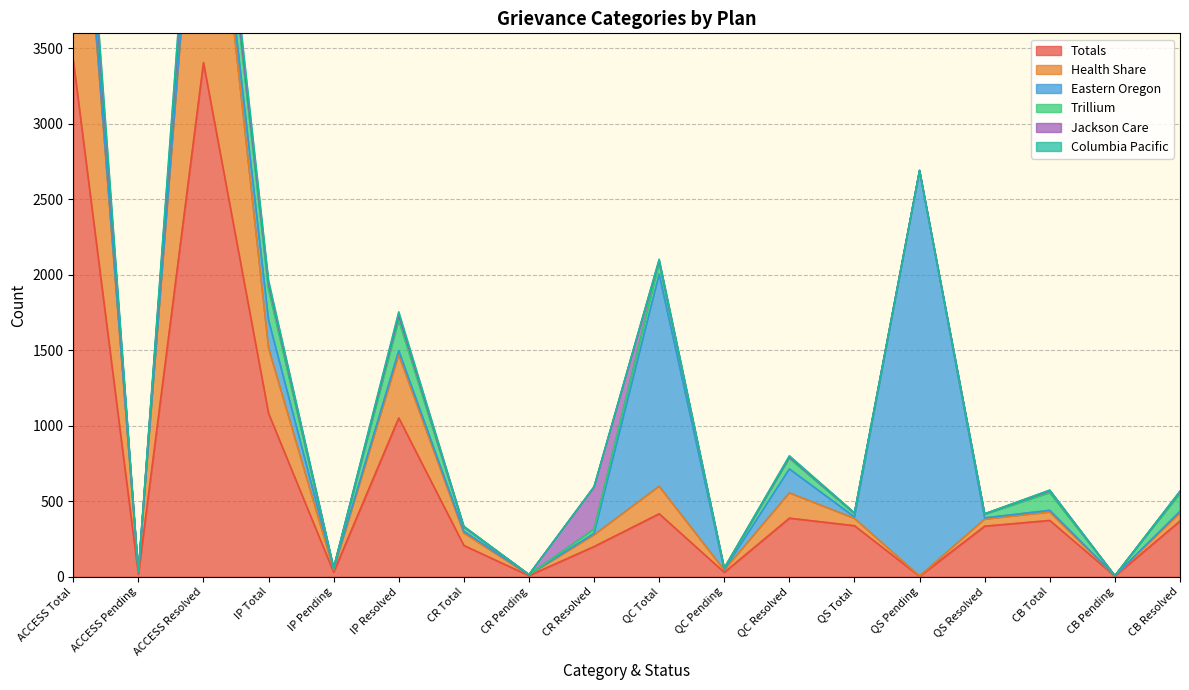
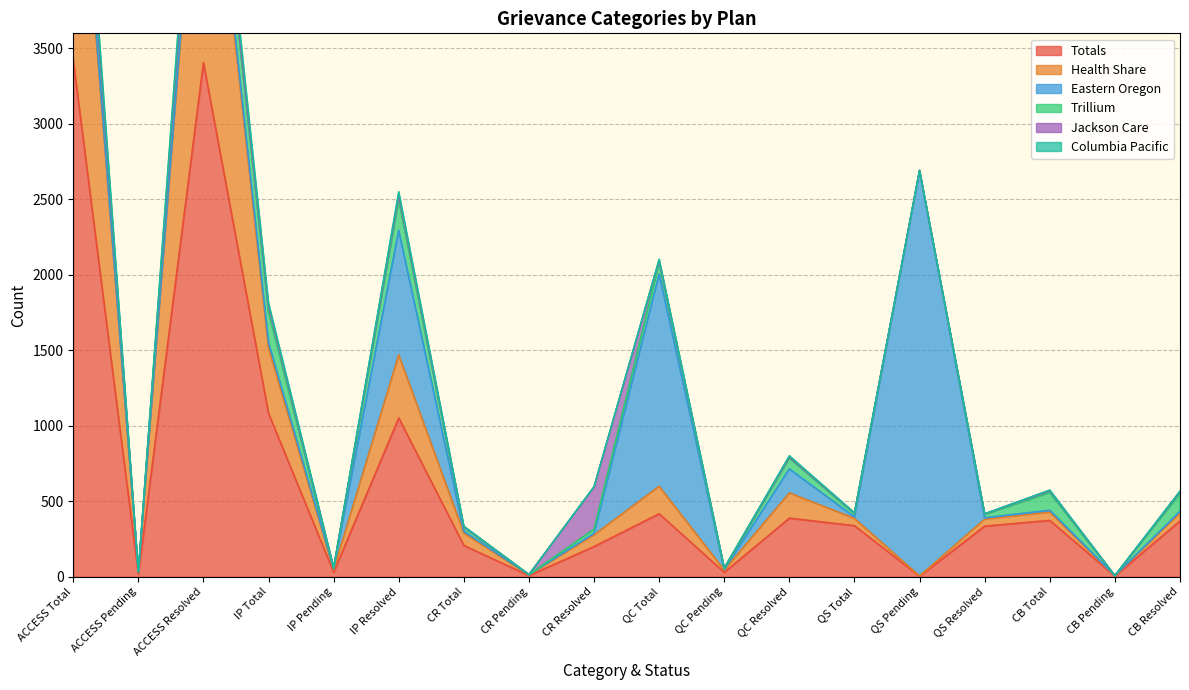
Eastern Oregon, IP Total: 190 -> 40
Eastern Oregon, IP Resolved: 30 -> 820
